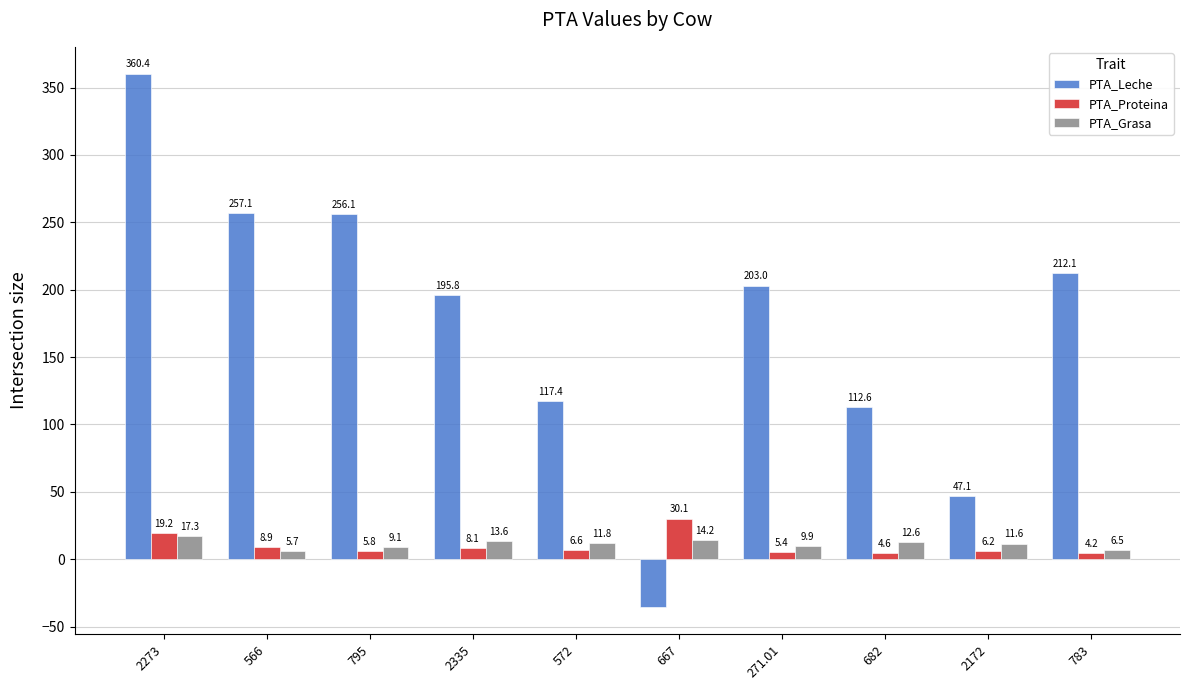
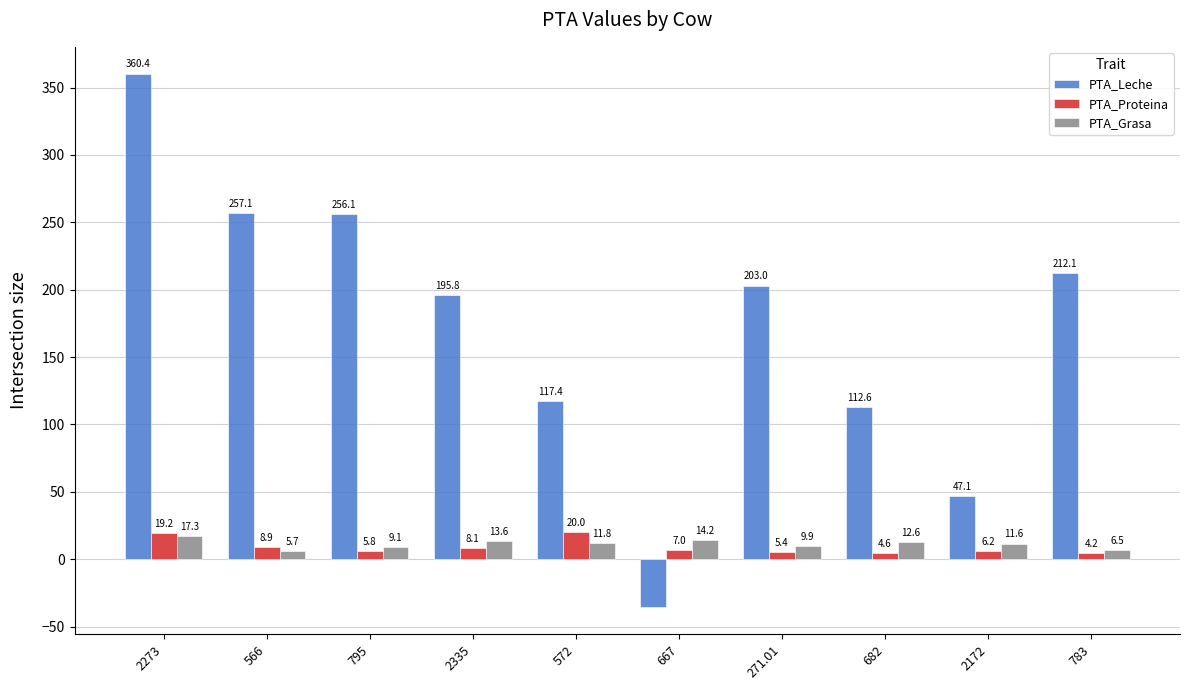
PTA_Proteina, 572: 6.6 -> 20.0
PTA_Proteina, 667: 30.1 -> 7.0
